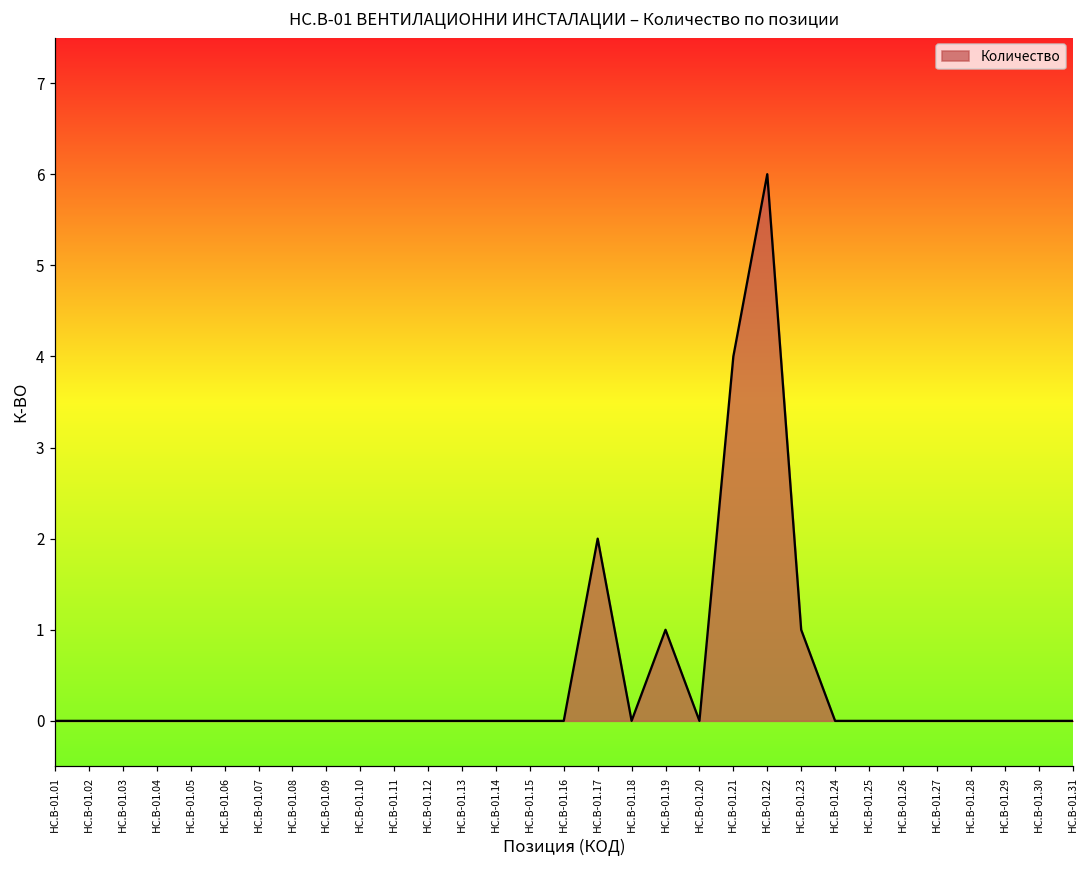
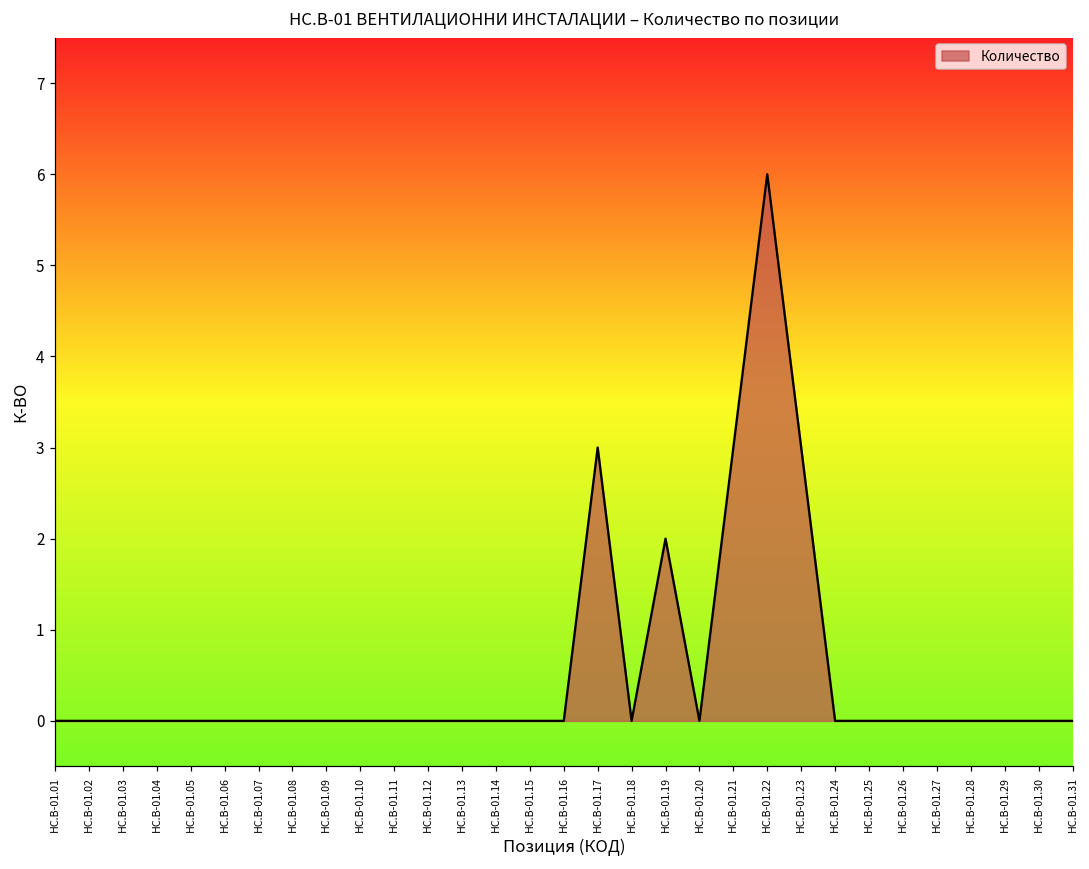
HC.B-01.17: 2 -> 3
HC.B-01.19: 1 -> 2
HC.B-01.21: 4 -> 3
HC.B-01.23: 1 -> 3
